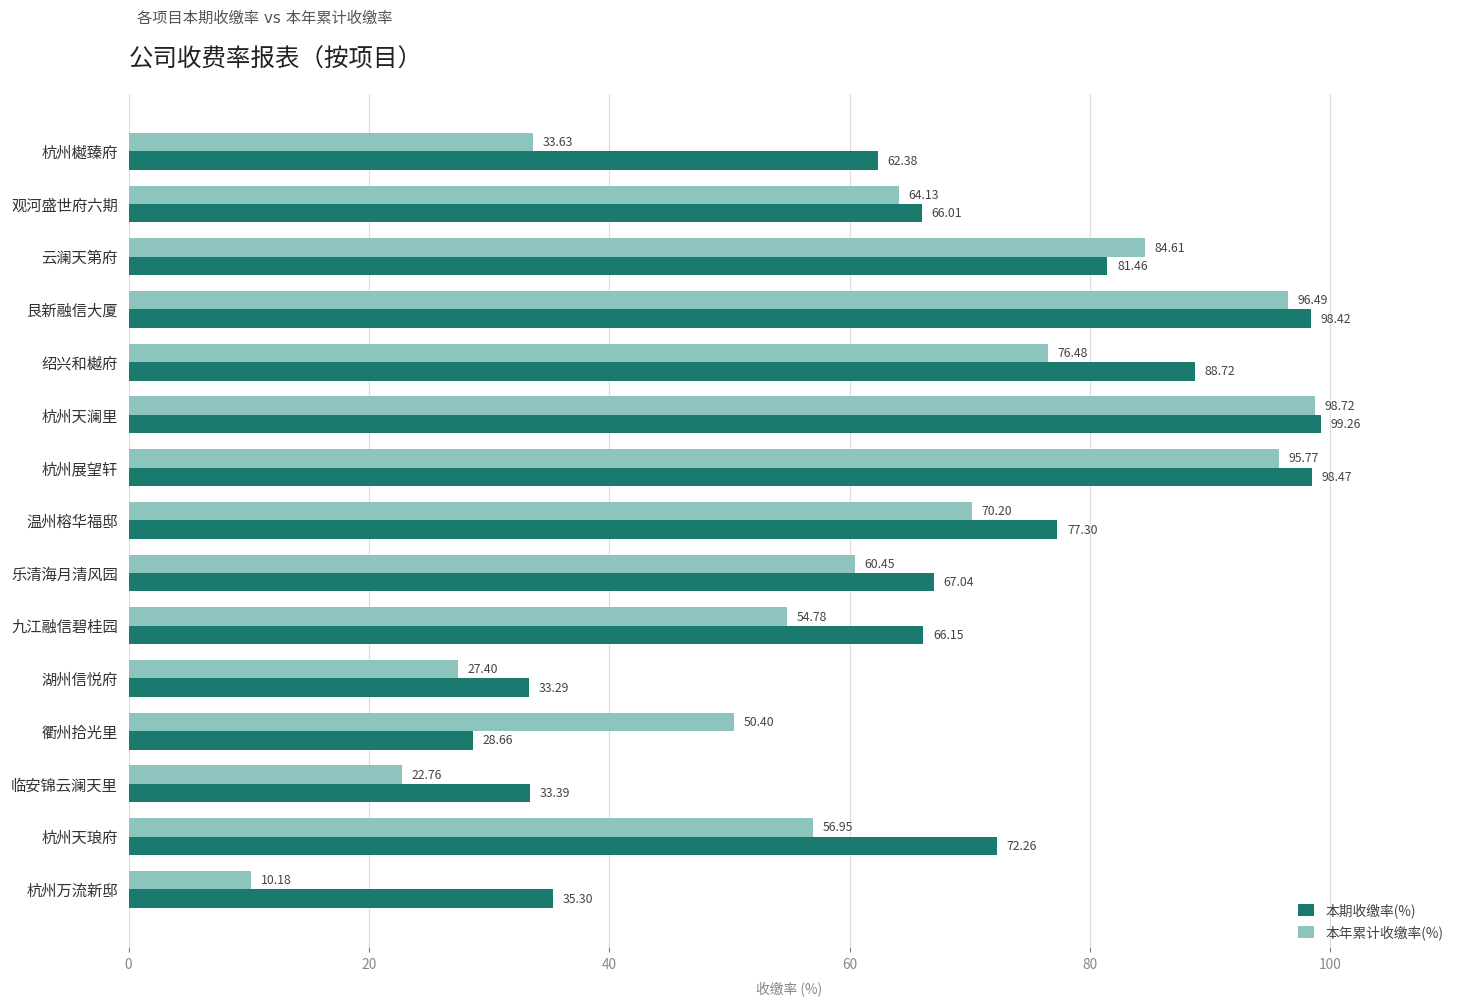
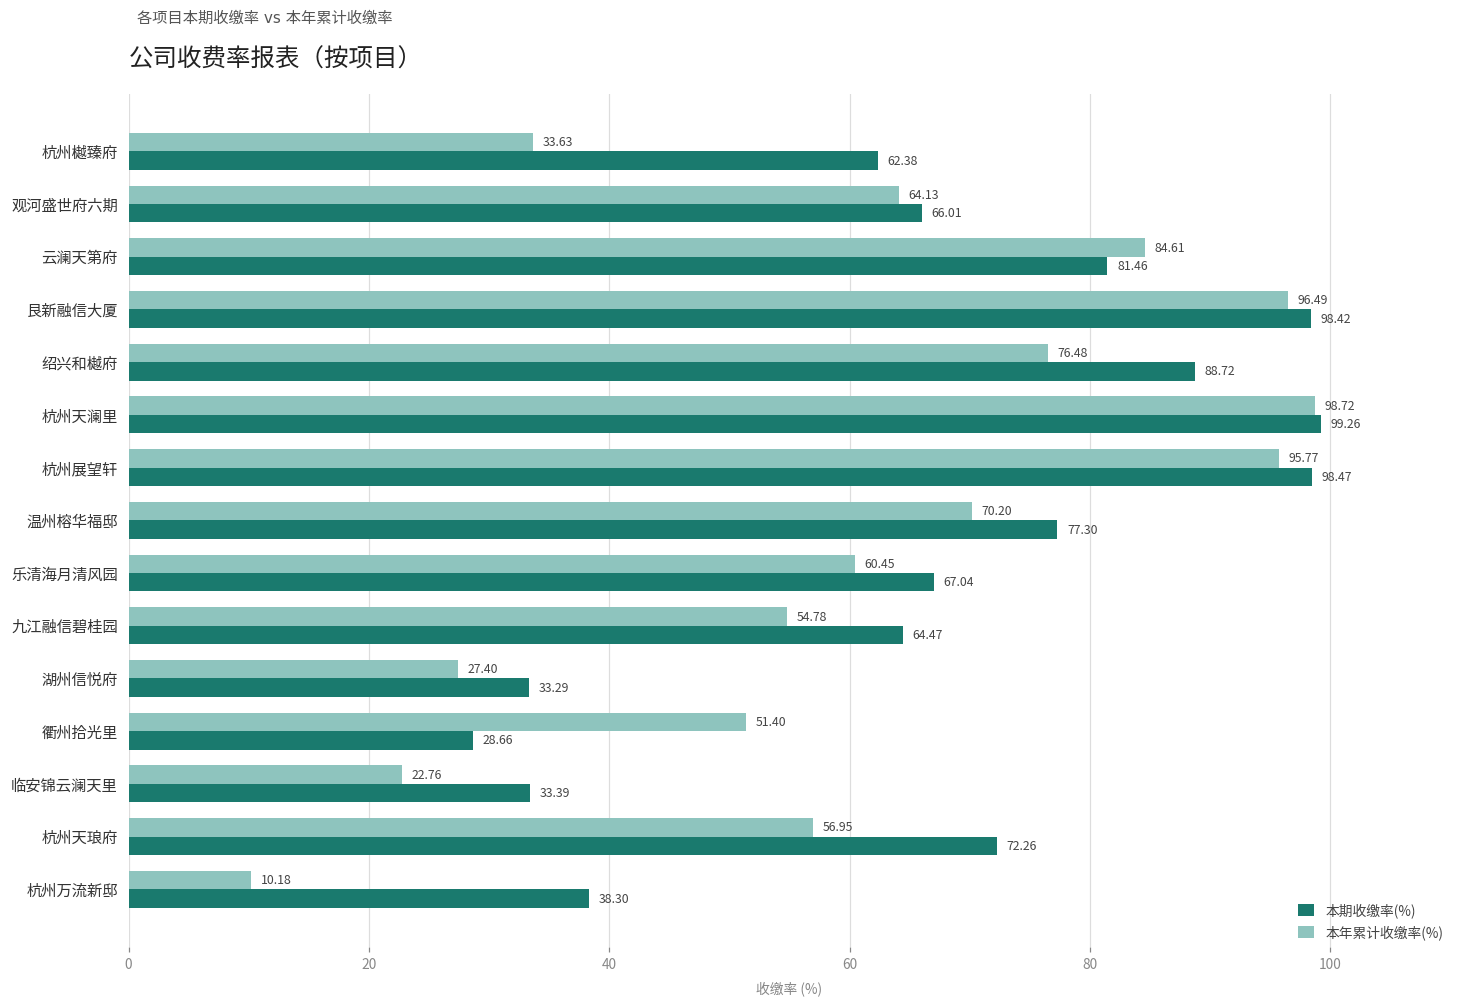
本期收缴率(%), 九江融信碧桂园: 66.15 -> 64.47
本年累计收缴率(%), 衢州拾光里: 50.40 -> 51.40
本期收缴率(%), 杭州万流新邸: 35.30 -> 38.30
